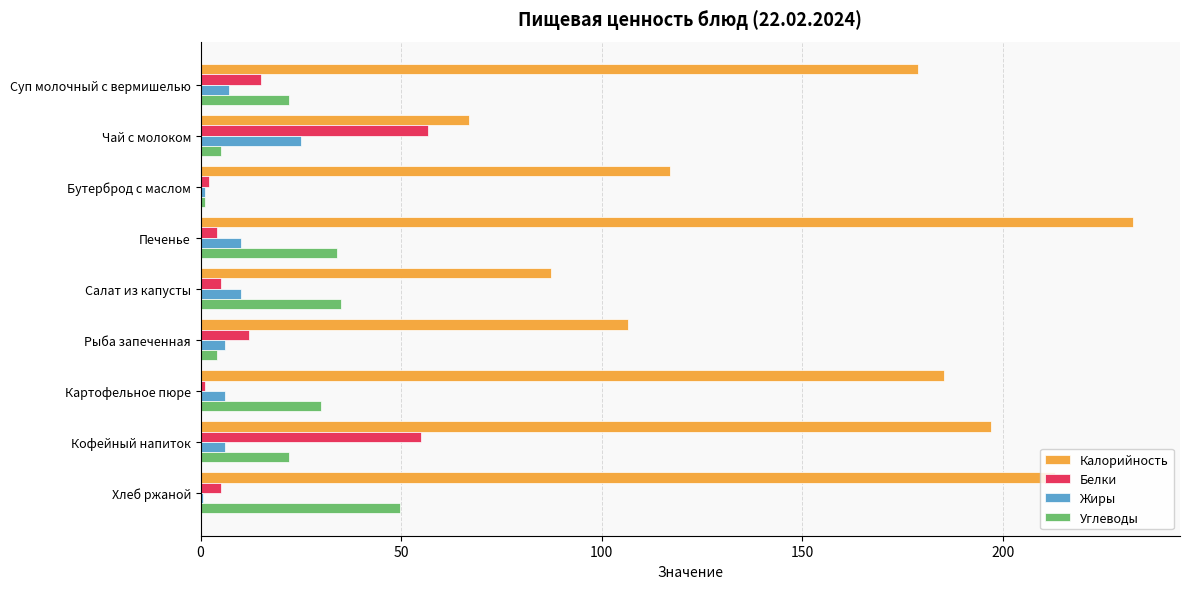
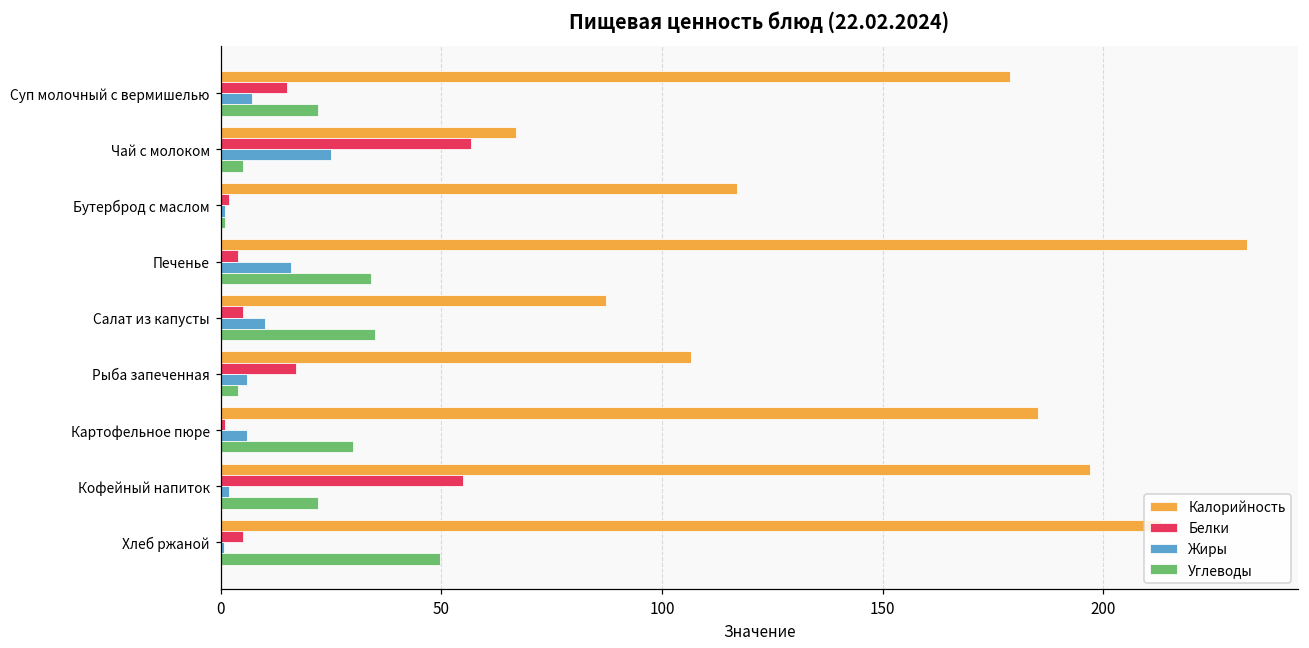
Жиры, Печенье: 10 -> 16
Белки, Рыба запеченная: 12 -> 17
Жиры, Кофейный напиток: 6 -> 2
